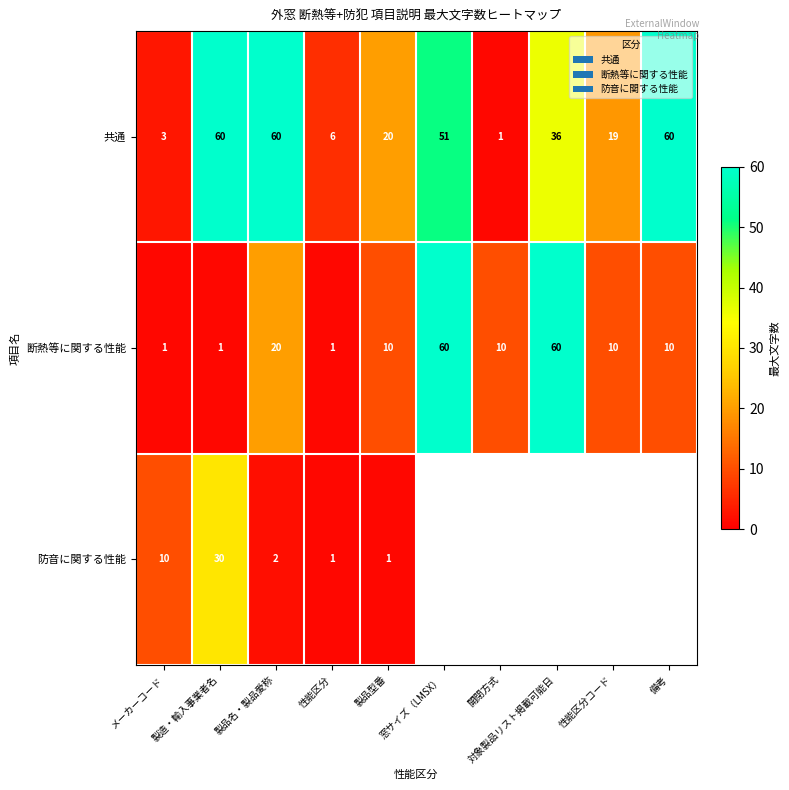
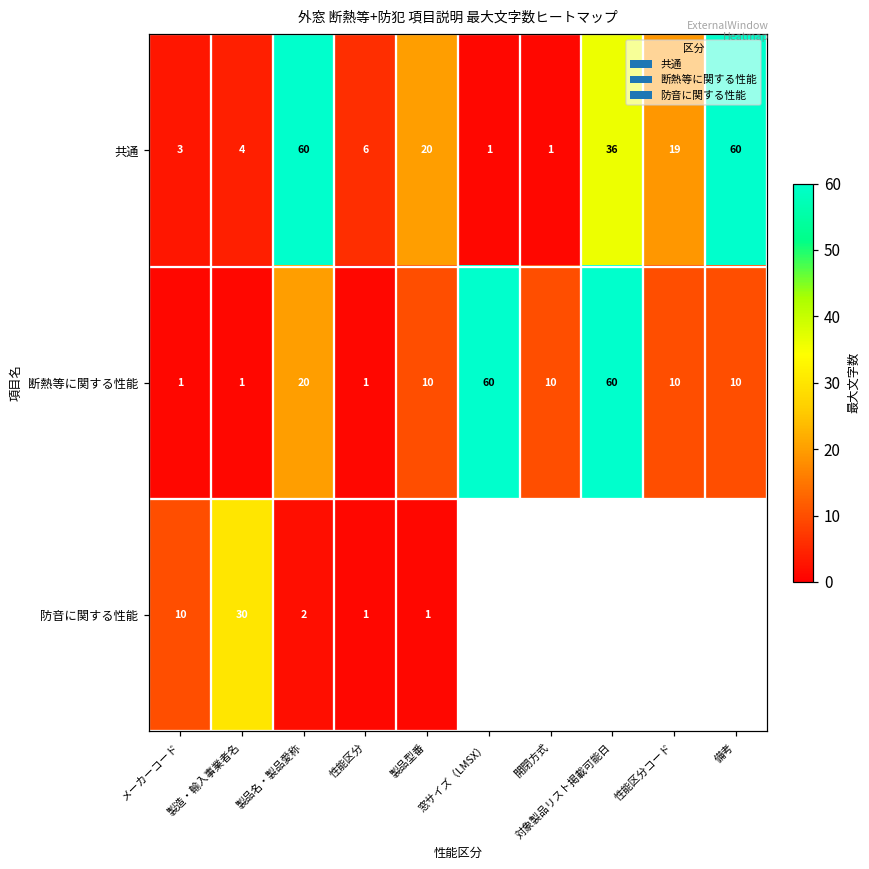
共通, 製造・輸入事業者名: 60 -> 4
共通, 窓サイズ（LMSX）: 51 -> 1
